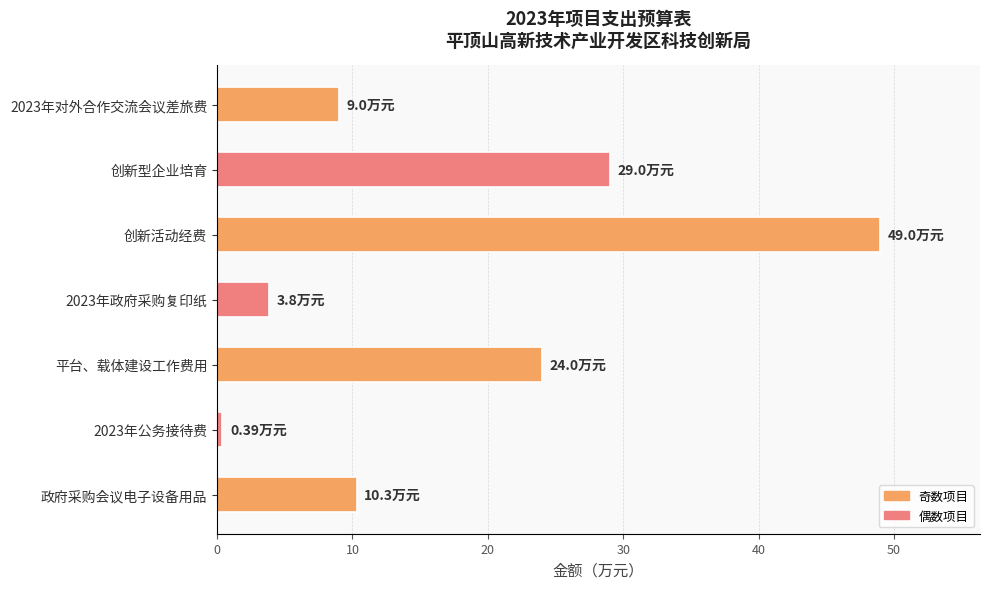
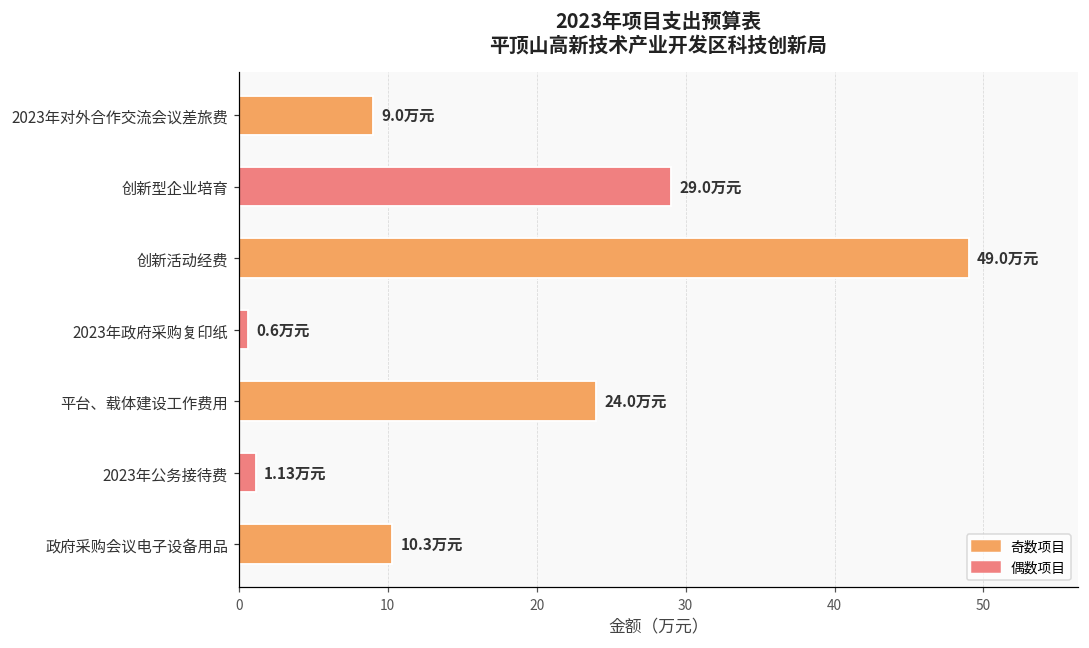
2023年政府采购复印纸: 3.8 -> 0.6
2023年公务接待费: 0.39 -> 1.13
